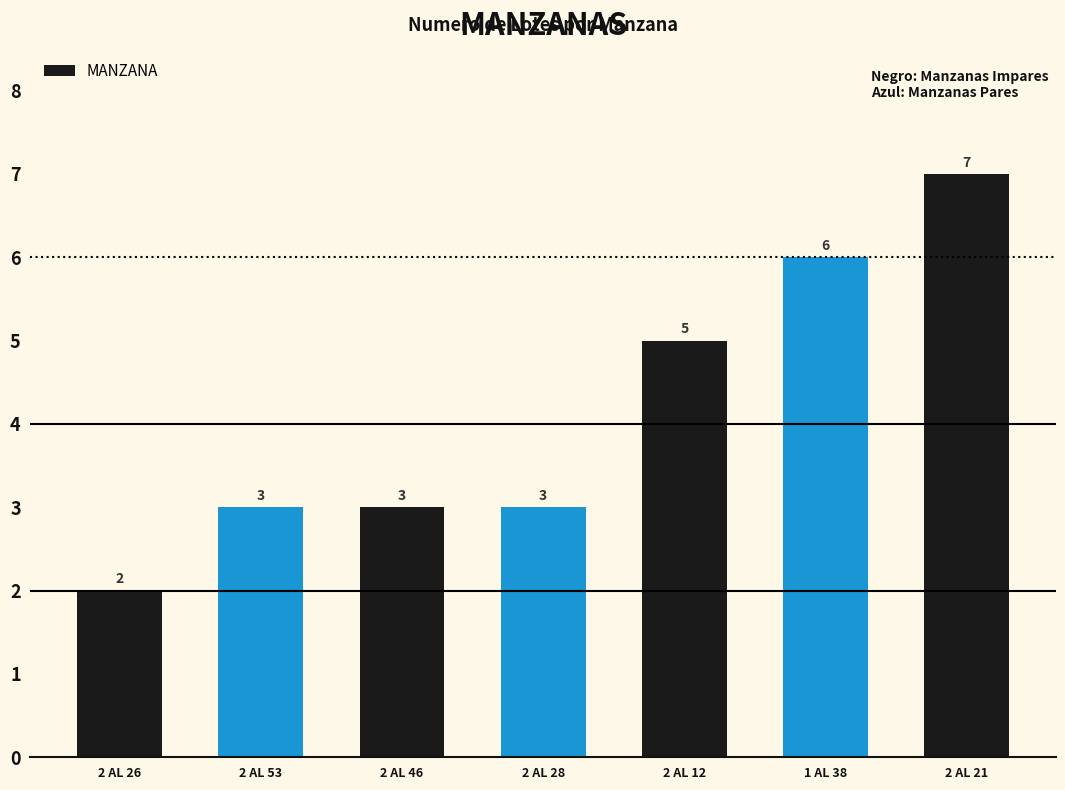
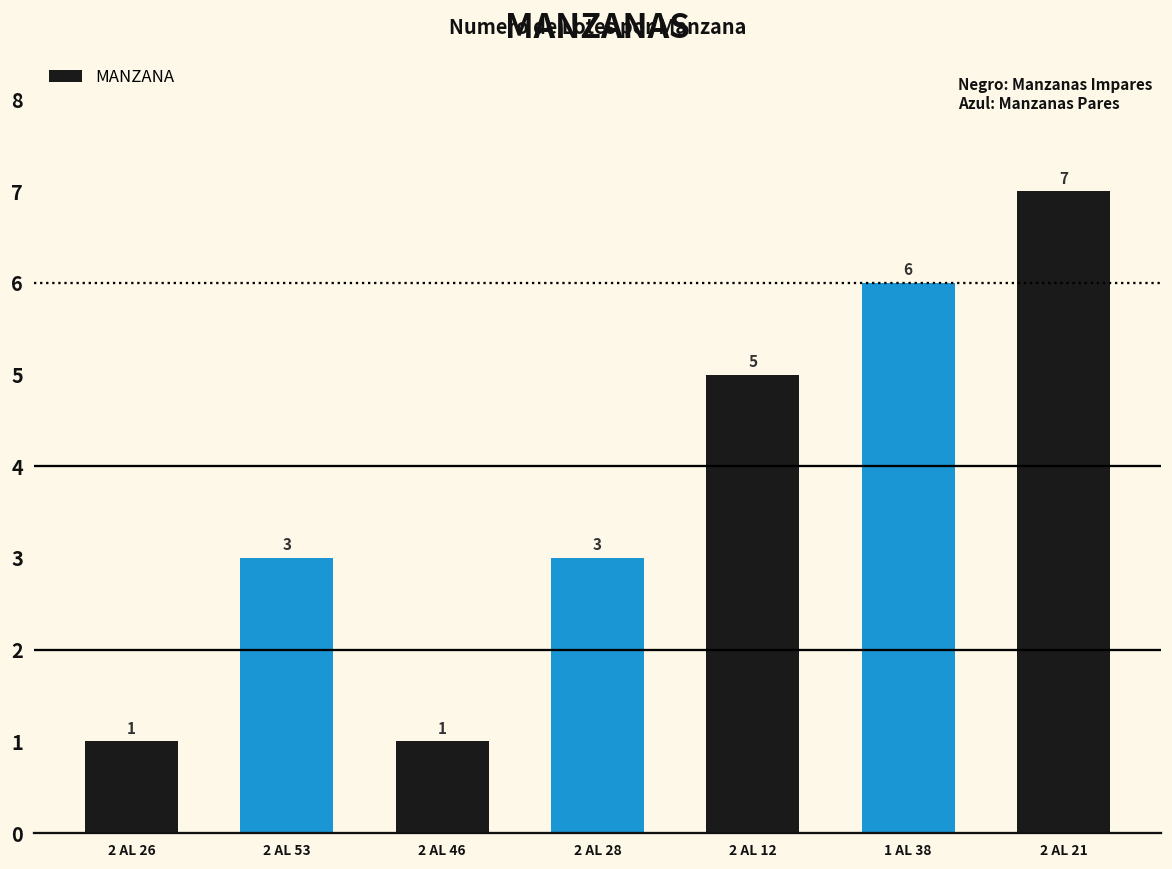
2 AL 26: 2 -> 1
2 AL 46: 3 -> 1
